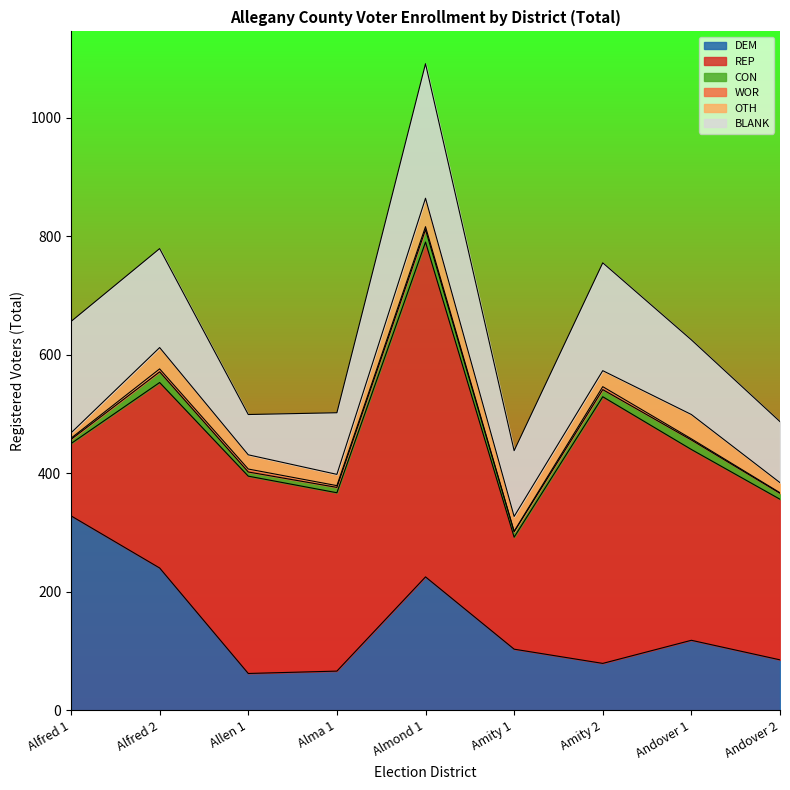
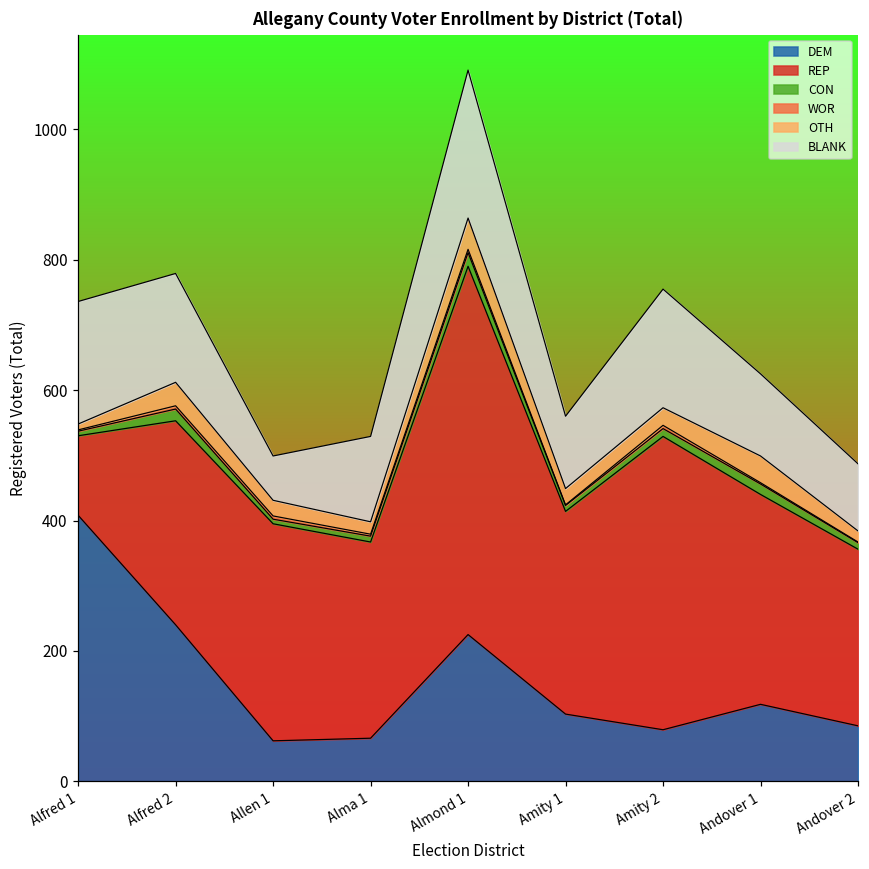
DEM, Alfred 1: 330 -> 410
BLANK, Alma 1: 100 -> 130
REP, Amity 1: 190 -> 310
